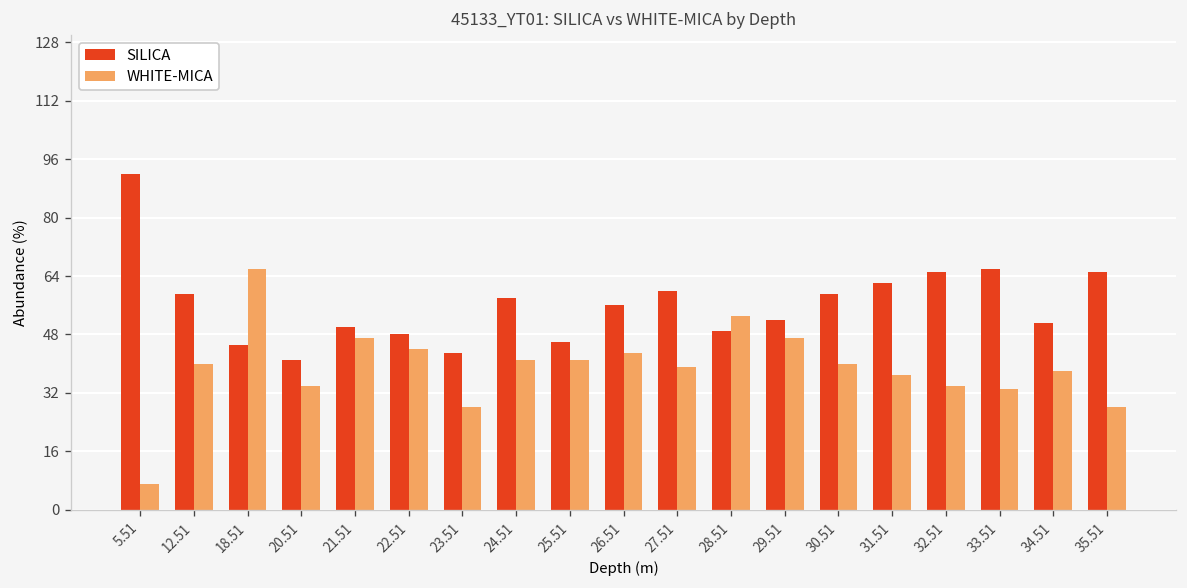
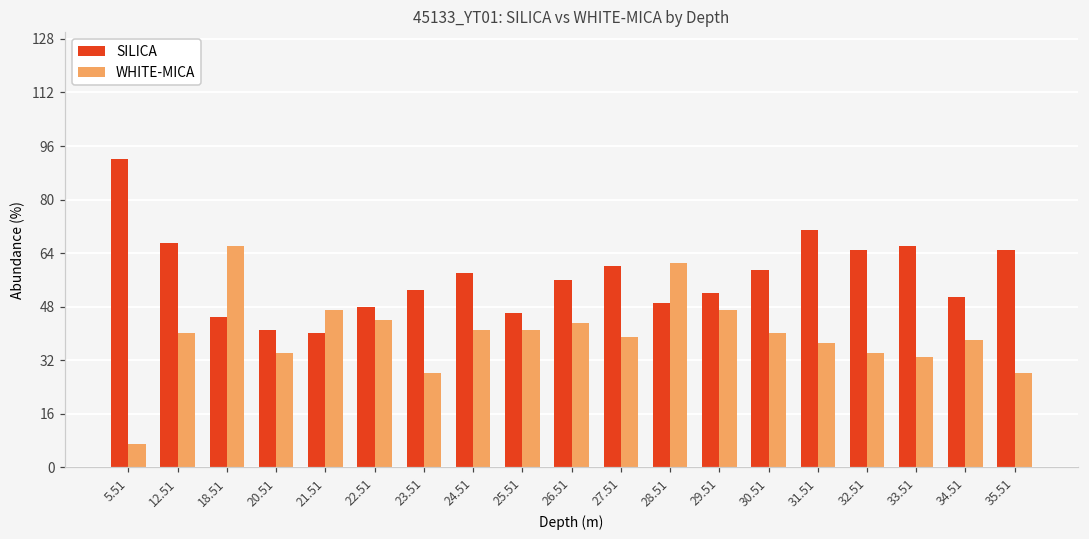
SILICA, 12.51: 59 -> 67
SILICA, 21.51: 50 -> 40
SILICA, 23.51: 43 -> 53
WHITE-MICA, 28.51: 53 -> 61
SILICA, 31.51: 62 -> 71
